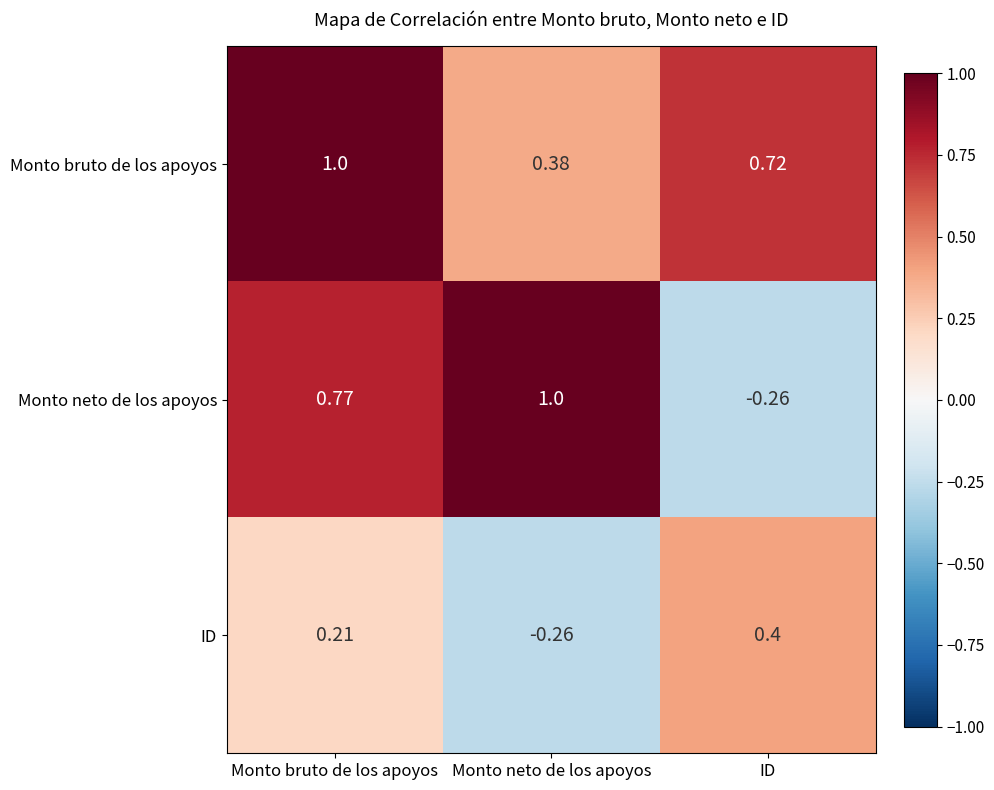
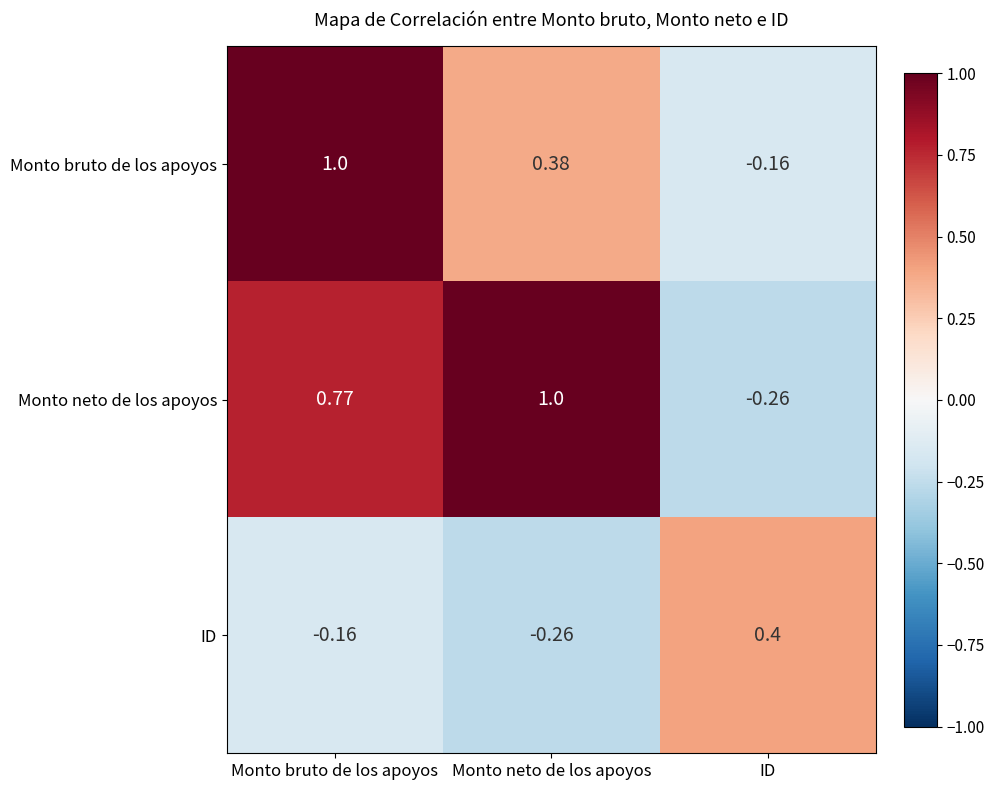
Monto bruto de los apoyos, ID: 0.72 -> -0.16
ID, Monto bruto de los apoyos: 0.21 -> -0.16
